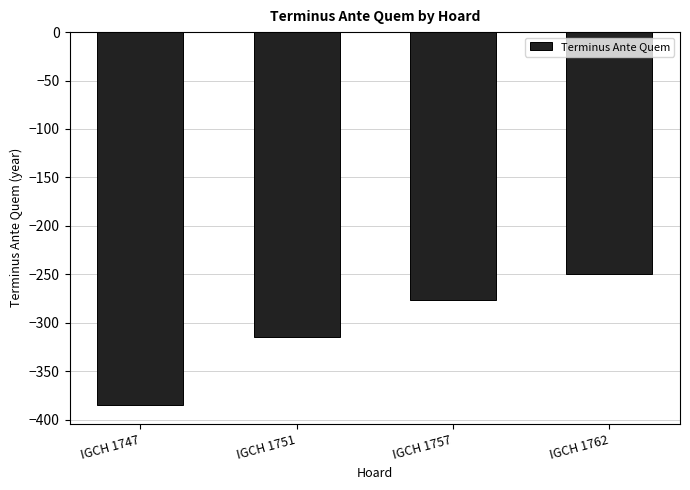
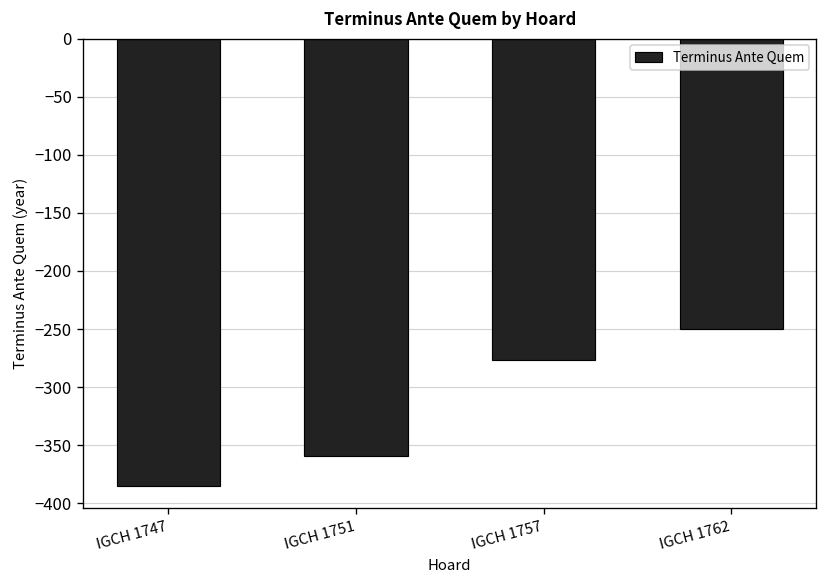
IGCH 1751: -320 -> -360
